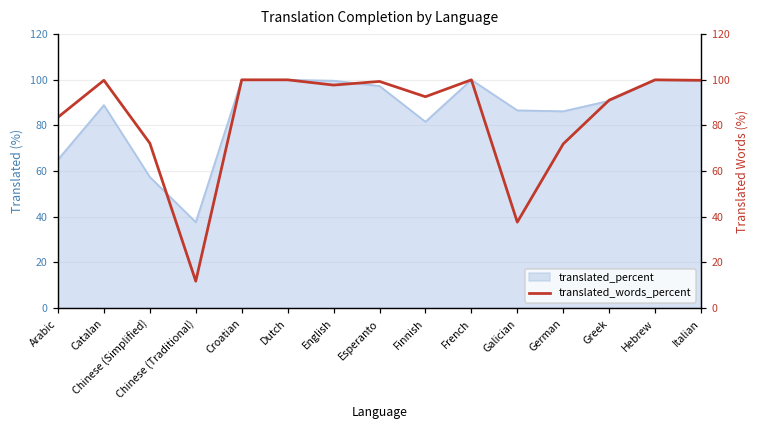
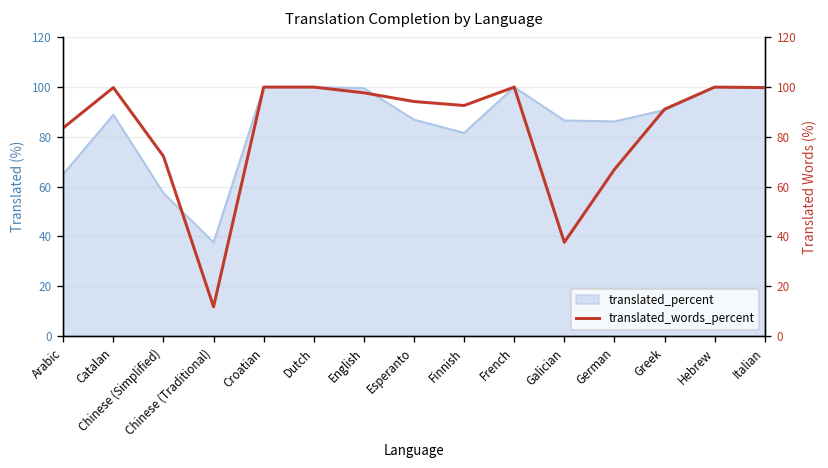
translated_percent, Esperanto: 97 -> 87
translated_words_percent, Esperanto: 99 -> 94
translated_words_percent, German: 72 -> 67
